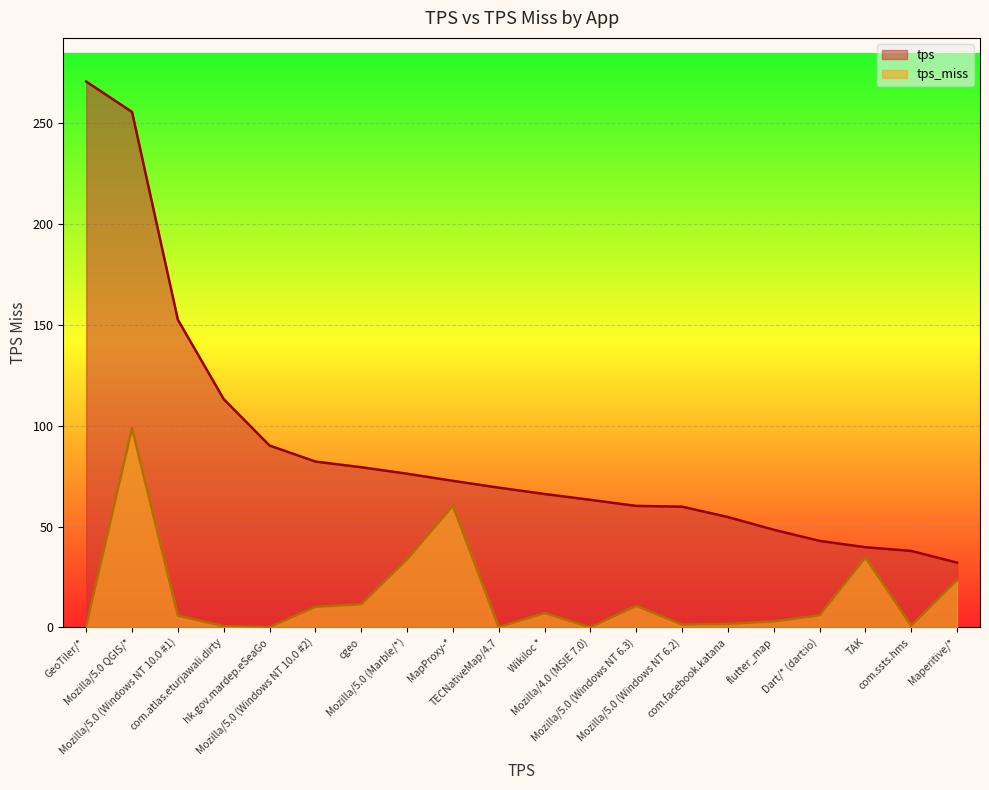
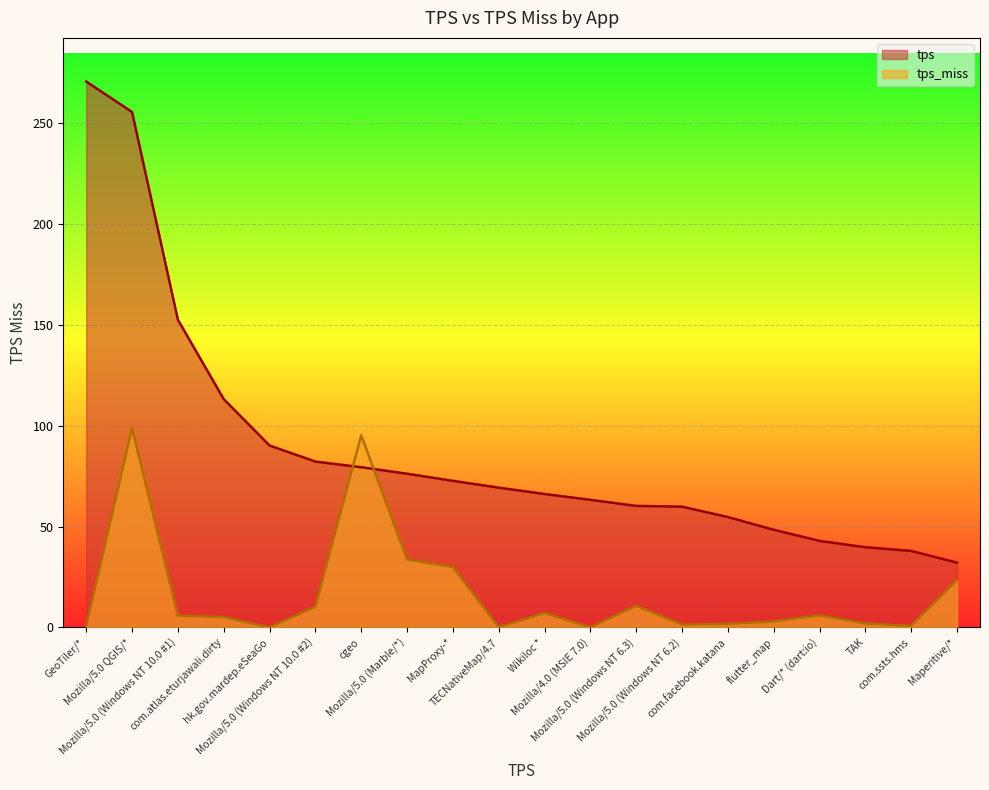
tps_miss, com.atlas.eturjawali.dirty: 1 -> 5
tps_miss, cgeo: 12 -> 95
tps_miss, MapProxy-*: 60 -> 30
tps_miss, TAK: 35 -> 2
